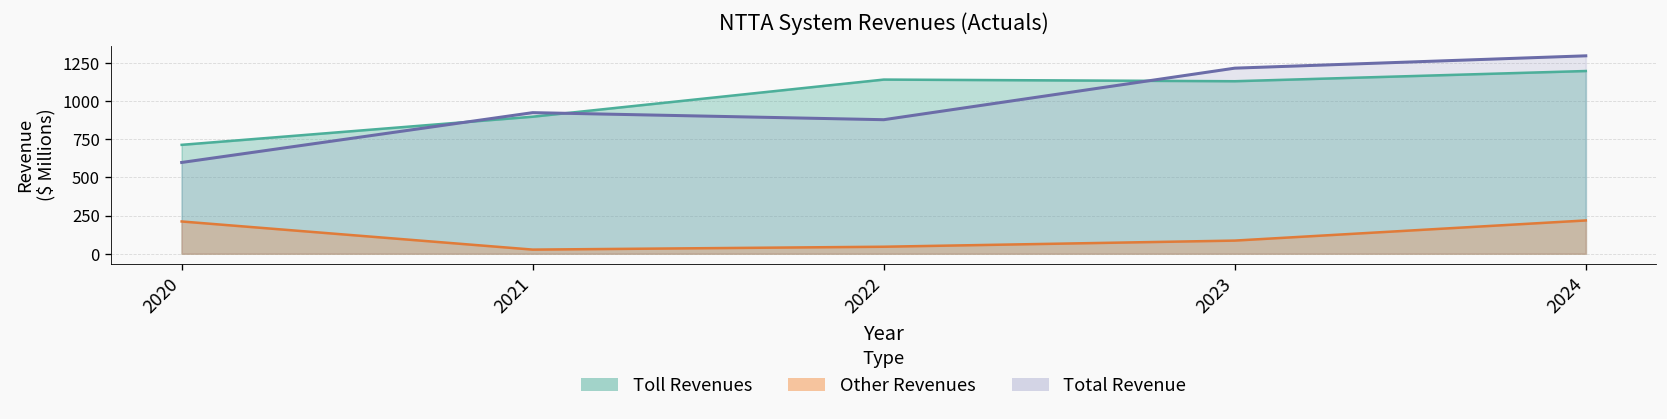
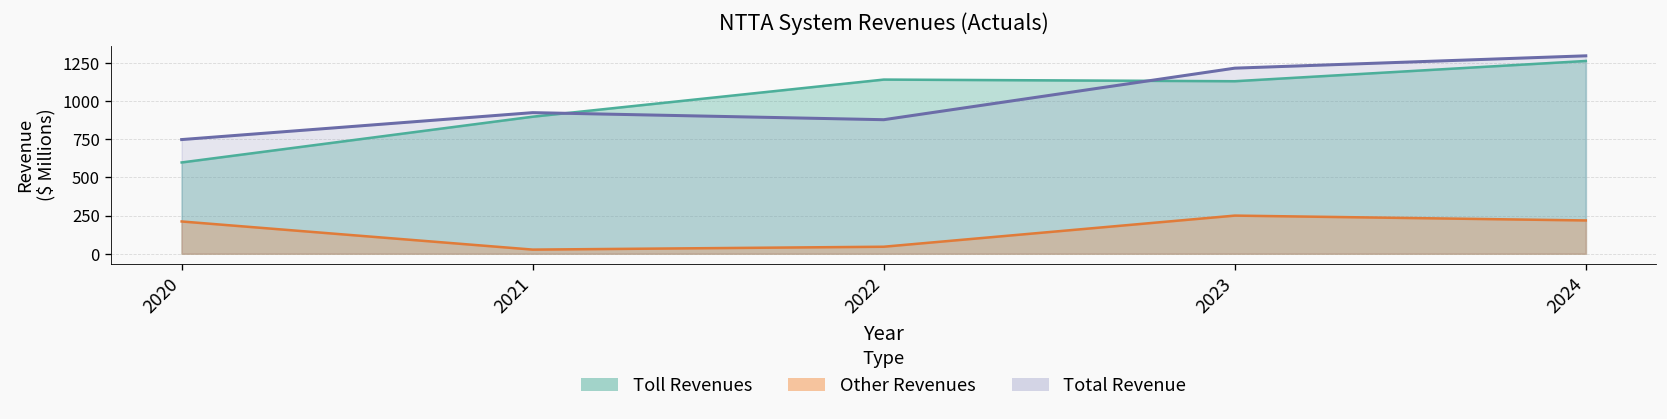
Toll Revenues, 2020: 710 -> 600
Total Revenue, 2020: 600 -> 750
Other Revenues, 2023: 90 -> 250
Toll Revenues, 2024: 1200 -> 1260
